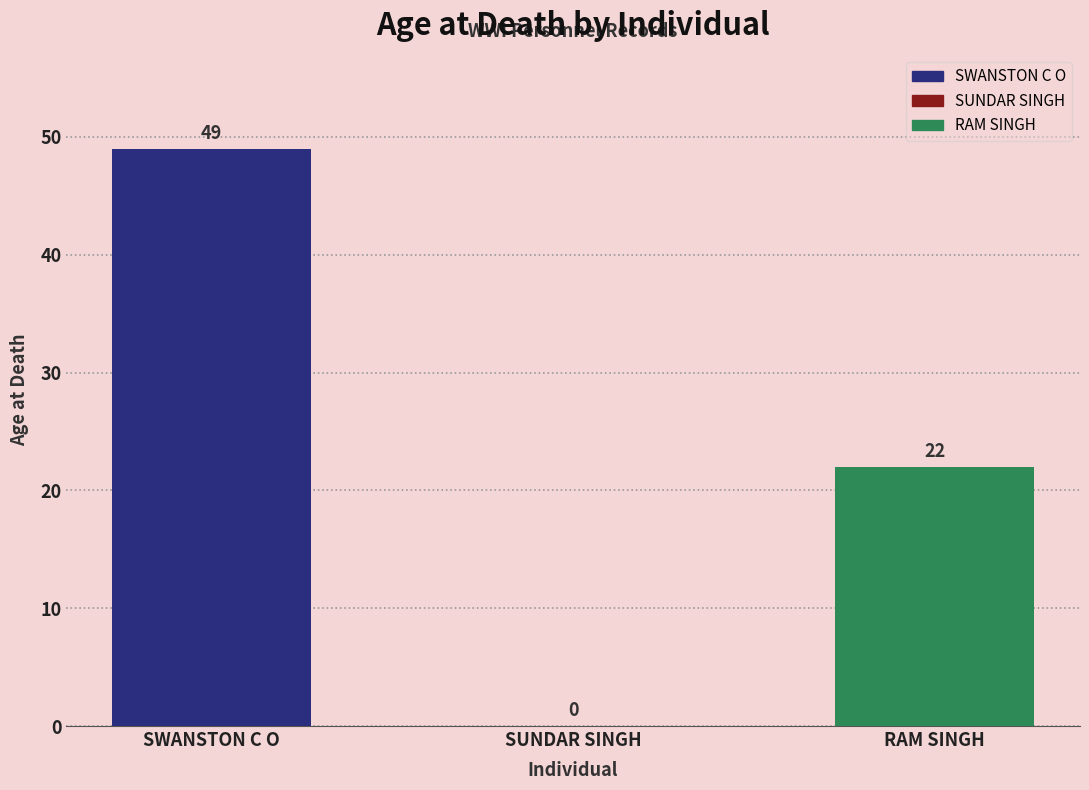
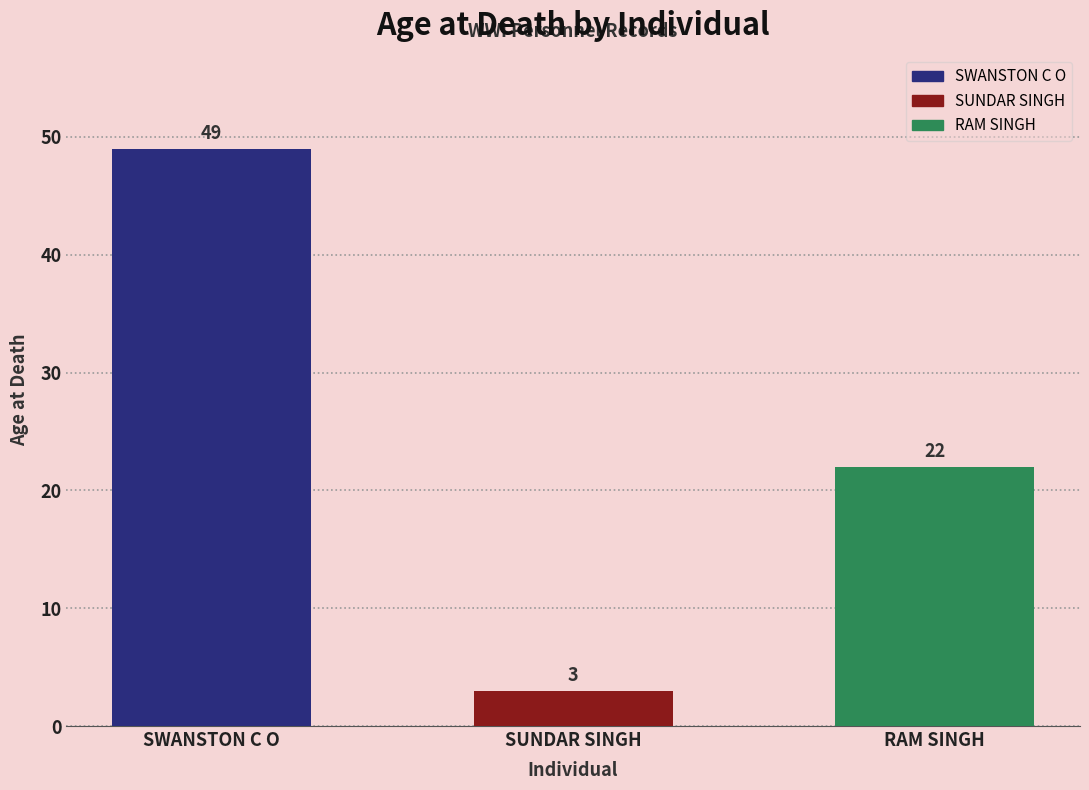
SUNDAR SINGH: 0 -> 3
